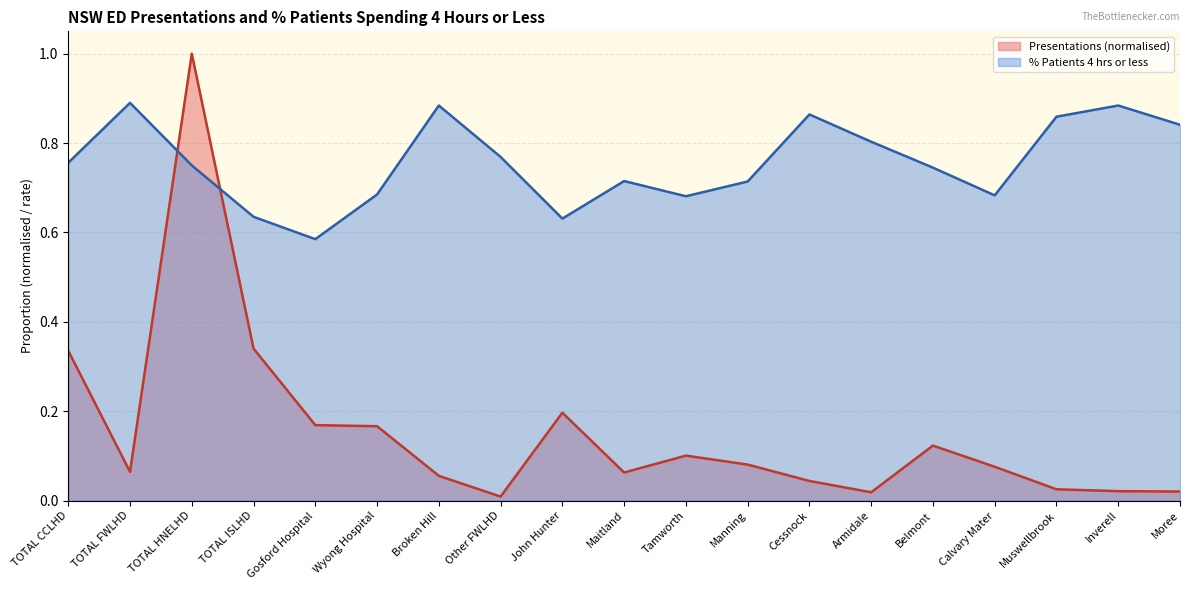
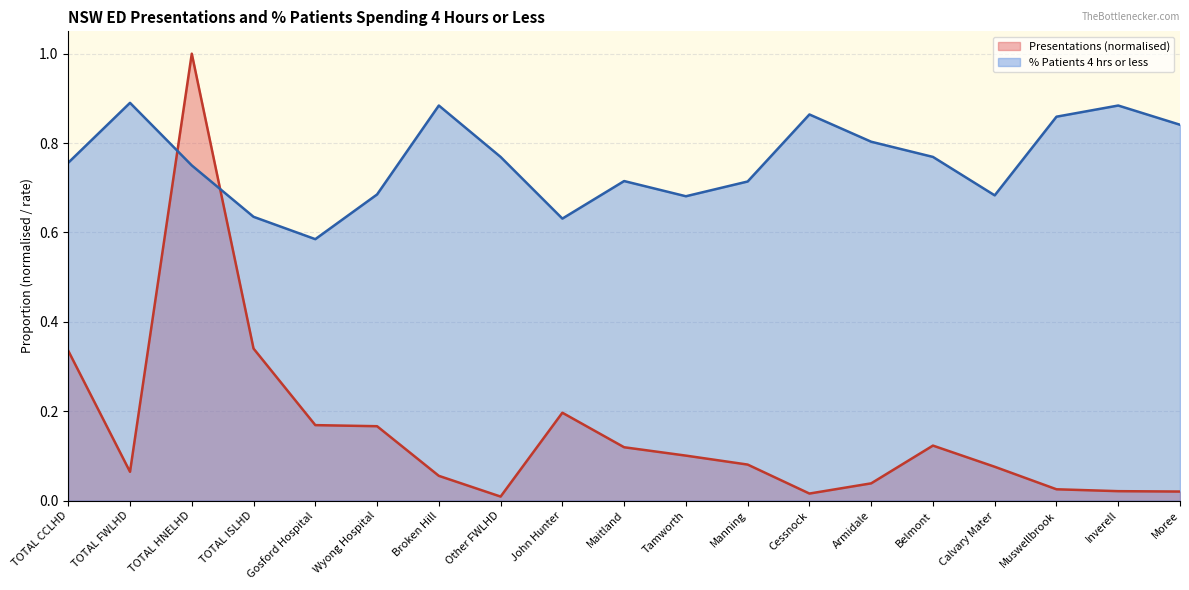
Presentations (normalised), Maitland: 0.06 -> 0.12
Presentations (normalised), Cessnock: 0.04 -> 0.02
Presentations (normalised), Armidale: 0.02 -> 0.04
% Patients 4 hrs or less, Belmont: 0.75 -> 0.77
